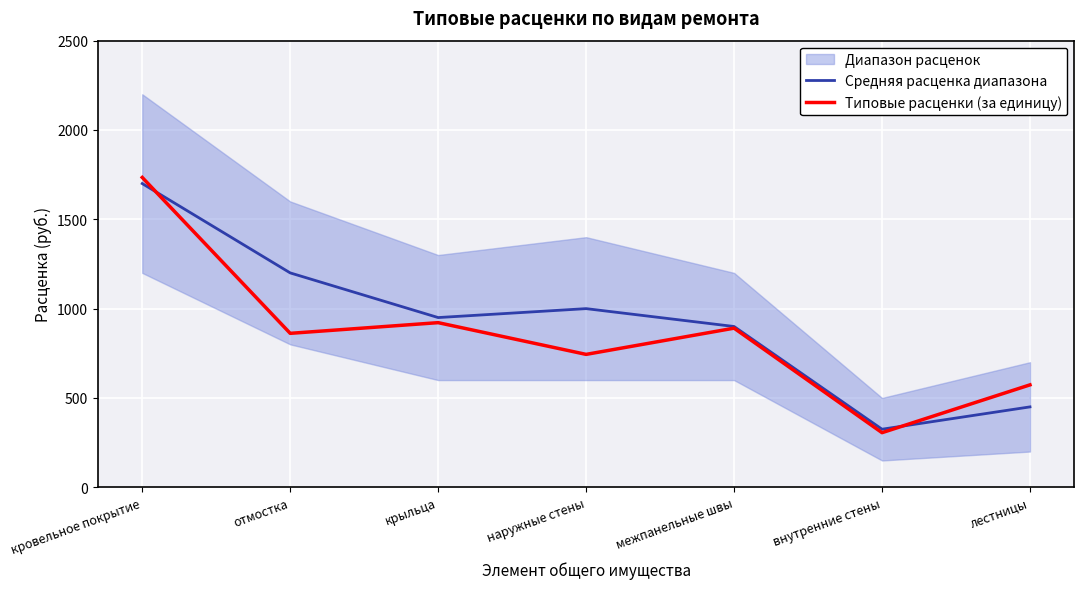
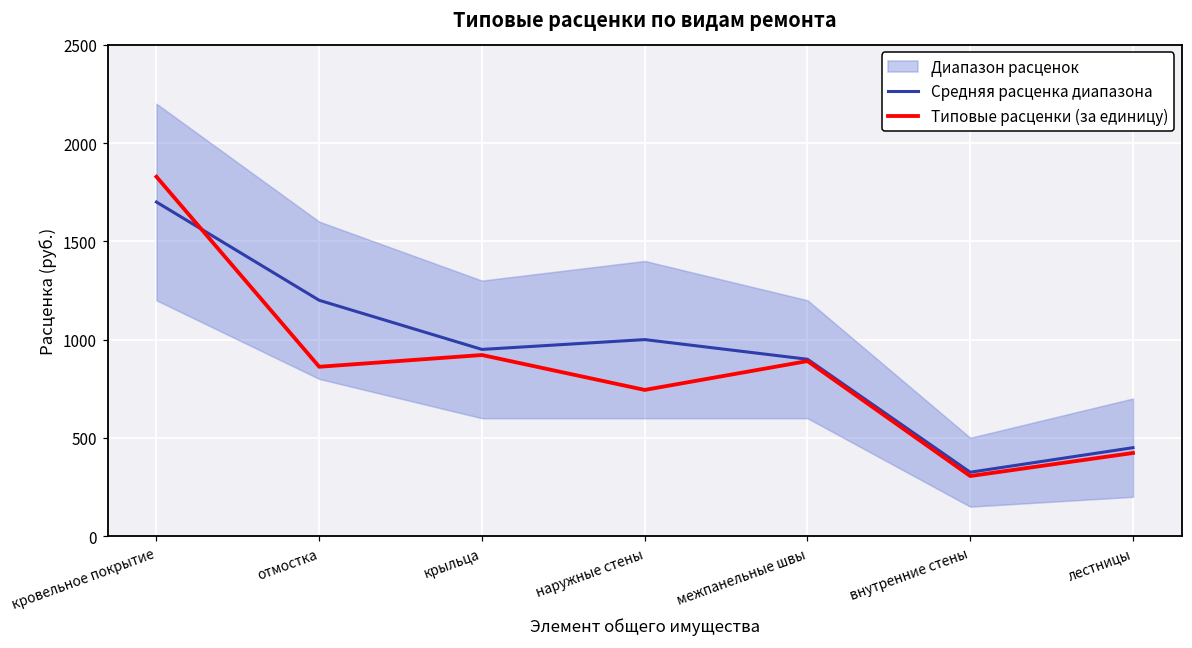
Типовые расценки (за единицу), кровельное покрытие: 1730 -> 1830
Типовые расценки (за единицу), лестницы: 570 -> 420
